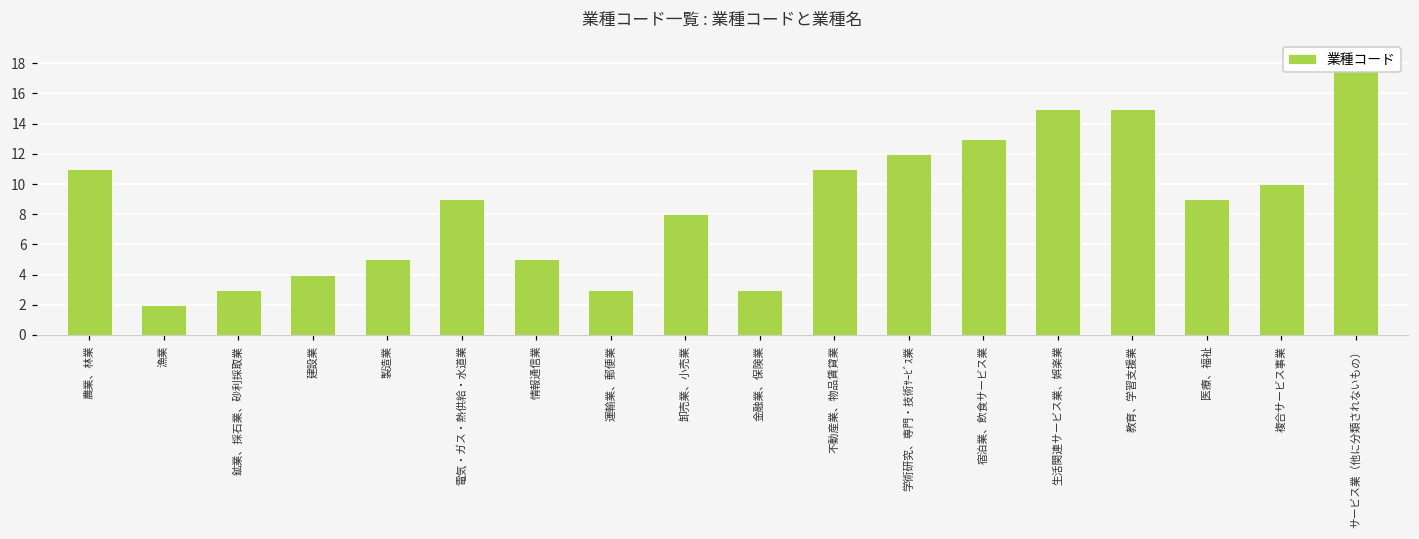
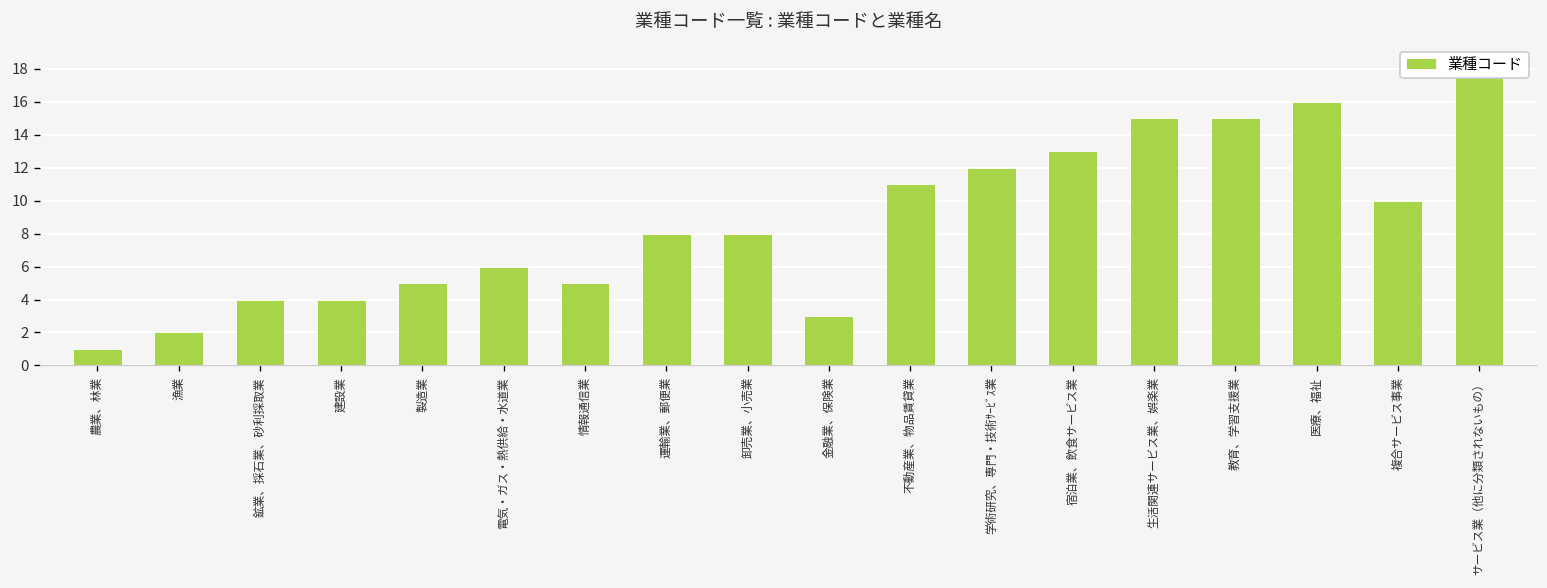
農業、林業: 11 -> 1
鉱業、採石業、砂利採取業: 3 -> 4
電気・ガス・熱供給・水道業: 9 -> 6
運輸業、郵便業: 3 -> 8
医療、福祉: 9 -> 16
